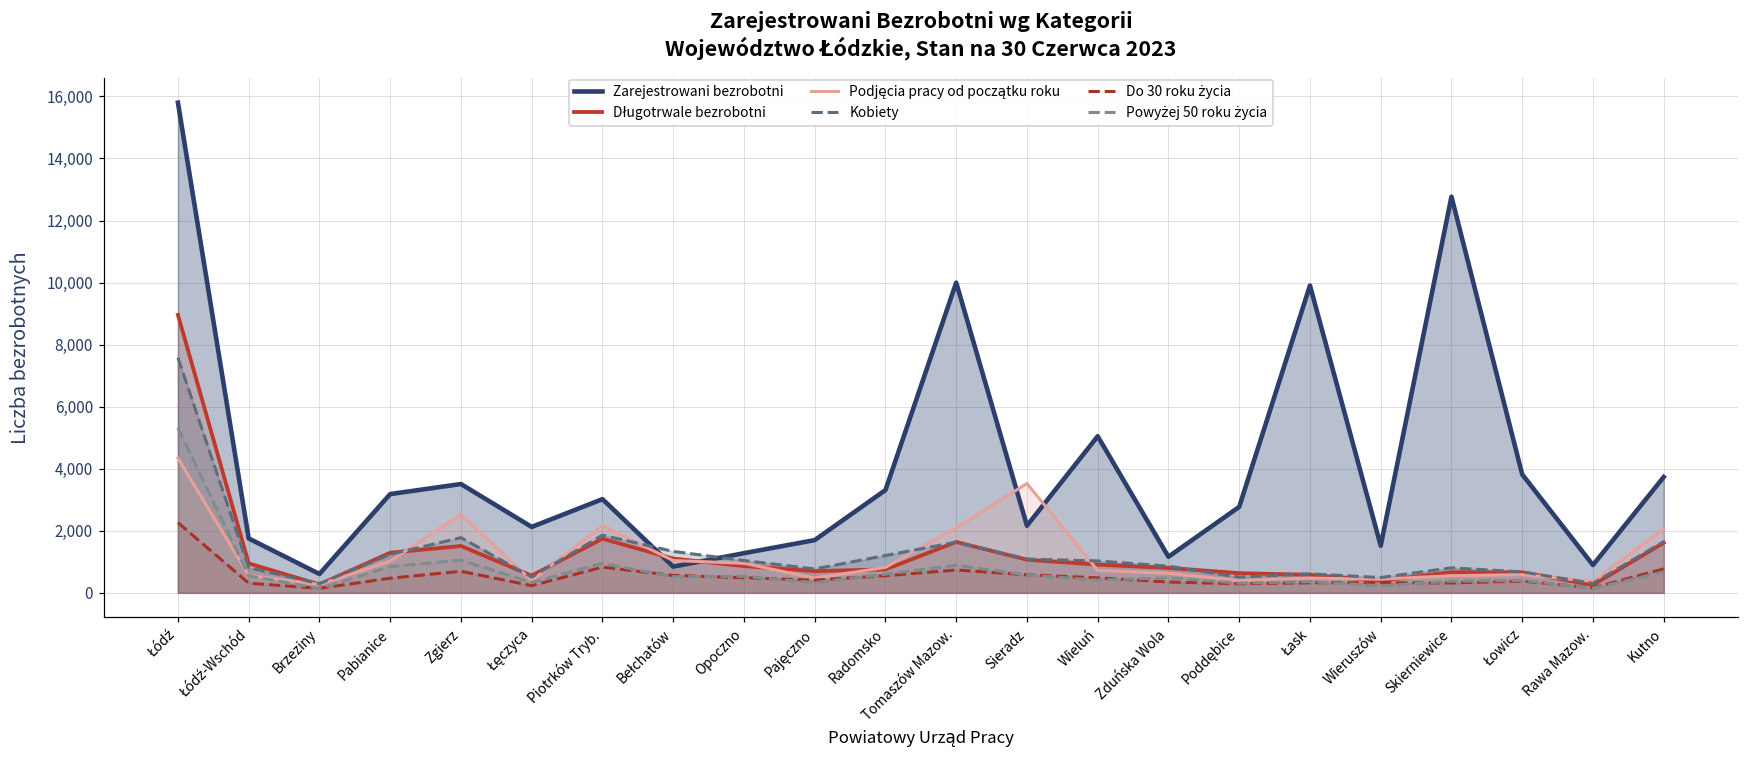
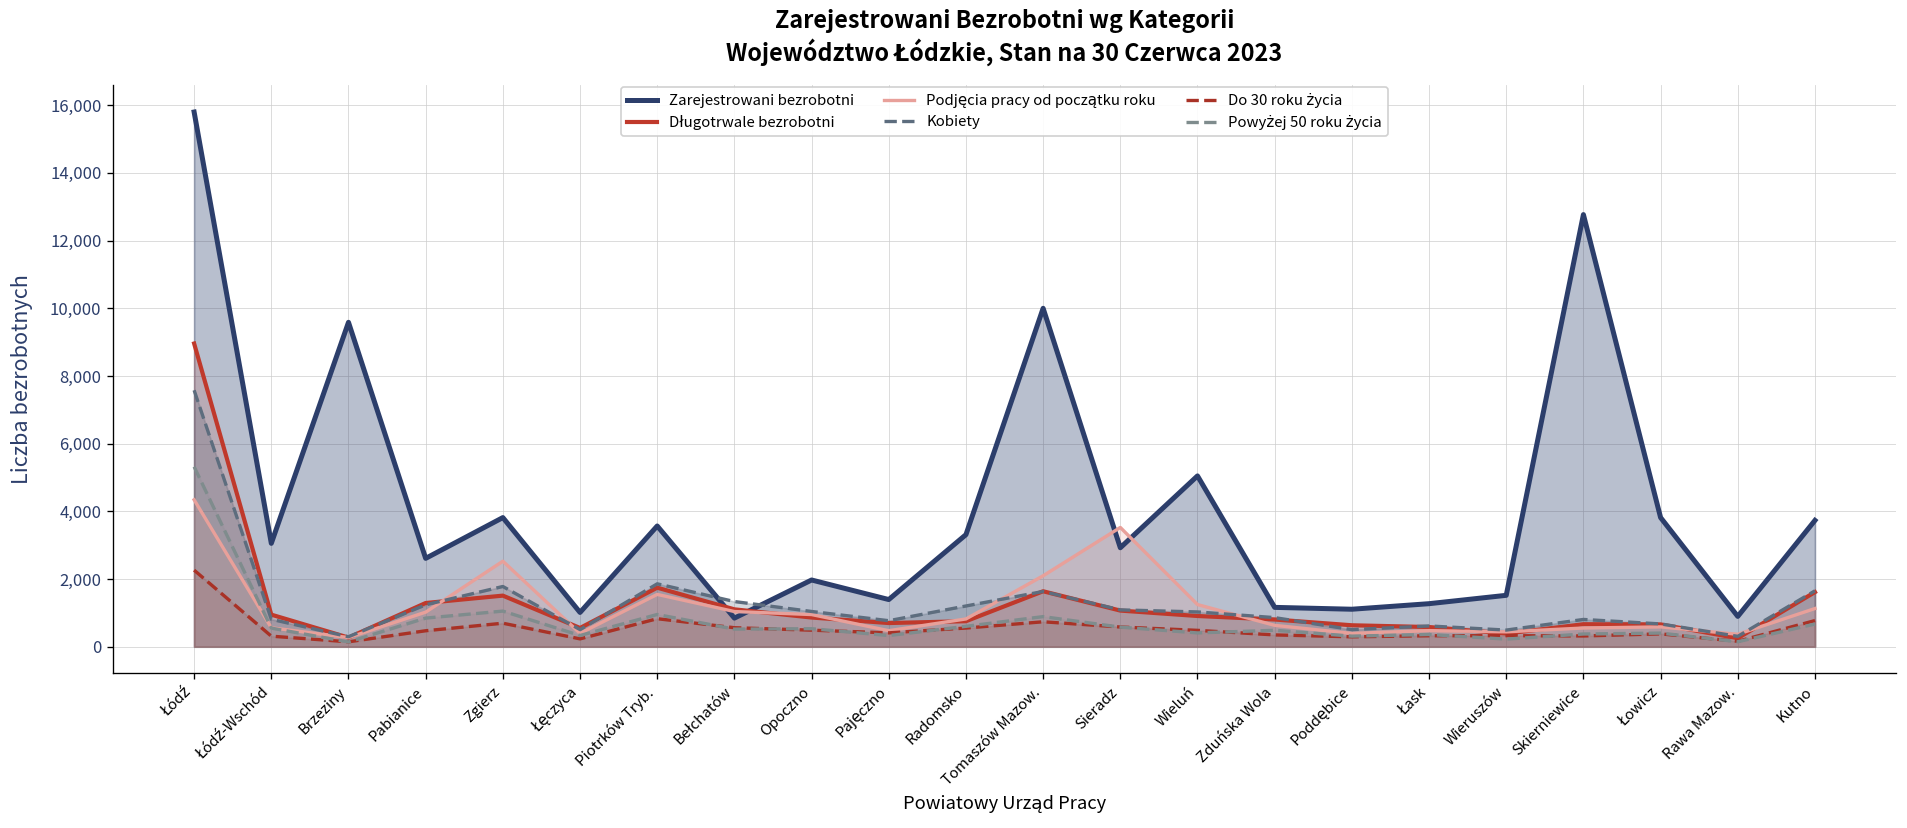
Zarejestrowani bezrobotni, Łódź-Wschód: 1,800 -> 3,100
Zarejestrowani bezrobotni, Brzeziny: 600 -> 9,600
Zarejestrowani bezrobotni, Pabianice: 3,200 -> 2,600
Zarejestrowani bezrobotni, Zgierz: 3,500 -> 3,800
Zarejestrowani bezrobotni, Łęczyca: 2,100 -> 1,000
Zarejestrowani bezrobotni, Piotrków Tryb.: 3,000 -> 3,600
Podjęcia pracy od początku roku, Piotrków Tryb.: 2,200 -> 1,500
Zarejestrowani bezrobotni, Opoczno: 1,300 -> 2,000
Zarejestrowani bezrobotni, Pajęczno: 1,700 -> 1,400
Zarejestrowani bezrobotni, Sieradz: 2,200 -> 2,900
Podjęcia pracy od początku roku, Wieluń: 700 -> 1,200
Zarejestrowani bezrobotni, Poddębice: 2,800 -> 1,100
Zarejestrowani bezrobotni, Łask: 9,900 -> 1,300
Podjęcia pracy od początku roku, Kutno: 2,100 -> 1,100
